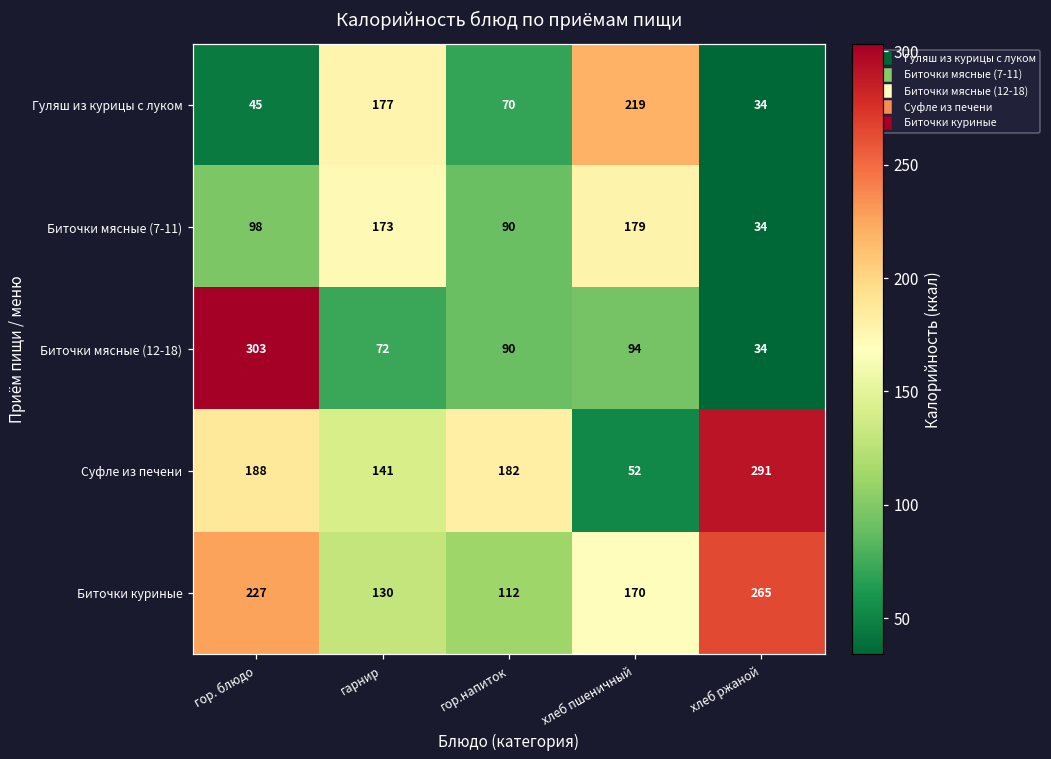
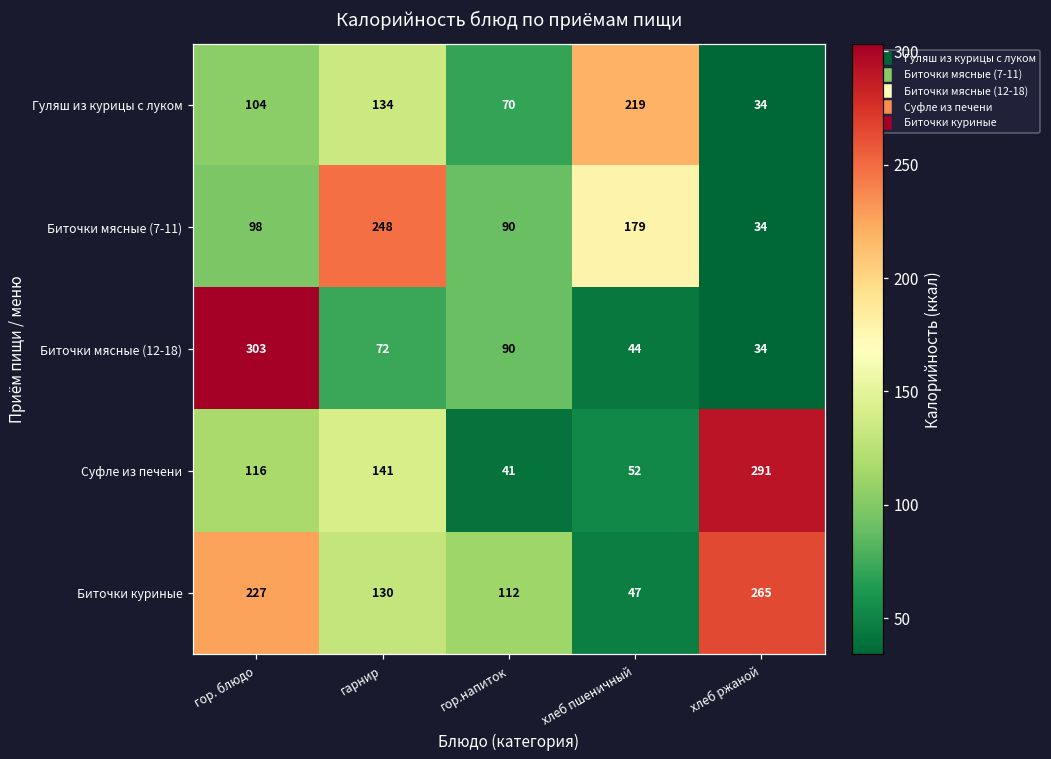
Гуляш из курицы с луком, гор. блюдо: 45 -> 104
Гуляш из курицы с луком, гарнир: 177 -> 134
Биточки мясные (7-11), гарнир: 173 -> 248
Биточки мясные (12-18), хлеб пшеничный: 94 -> 44
Суфле из печени, гор. блюдо: 188 -> 116
Суфле из печени, гор.напиток: 182 -> 41
Биточки куриные, хлеб пшеничный: 170 -> 47
